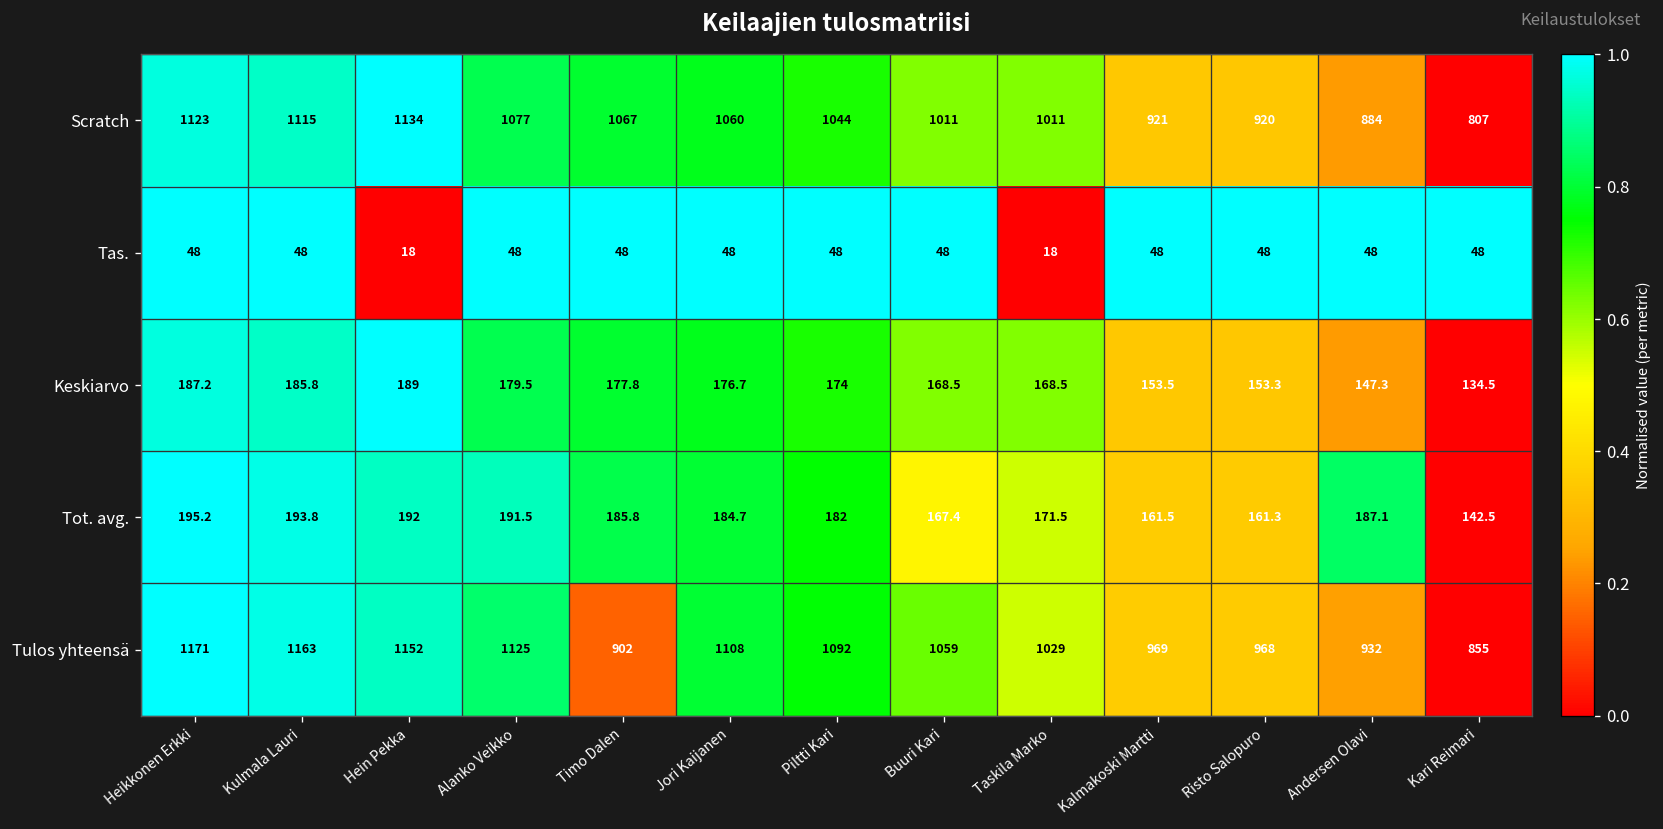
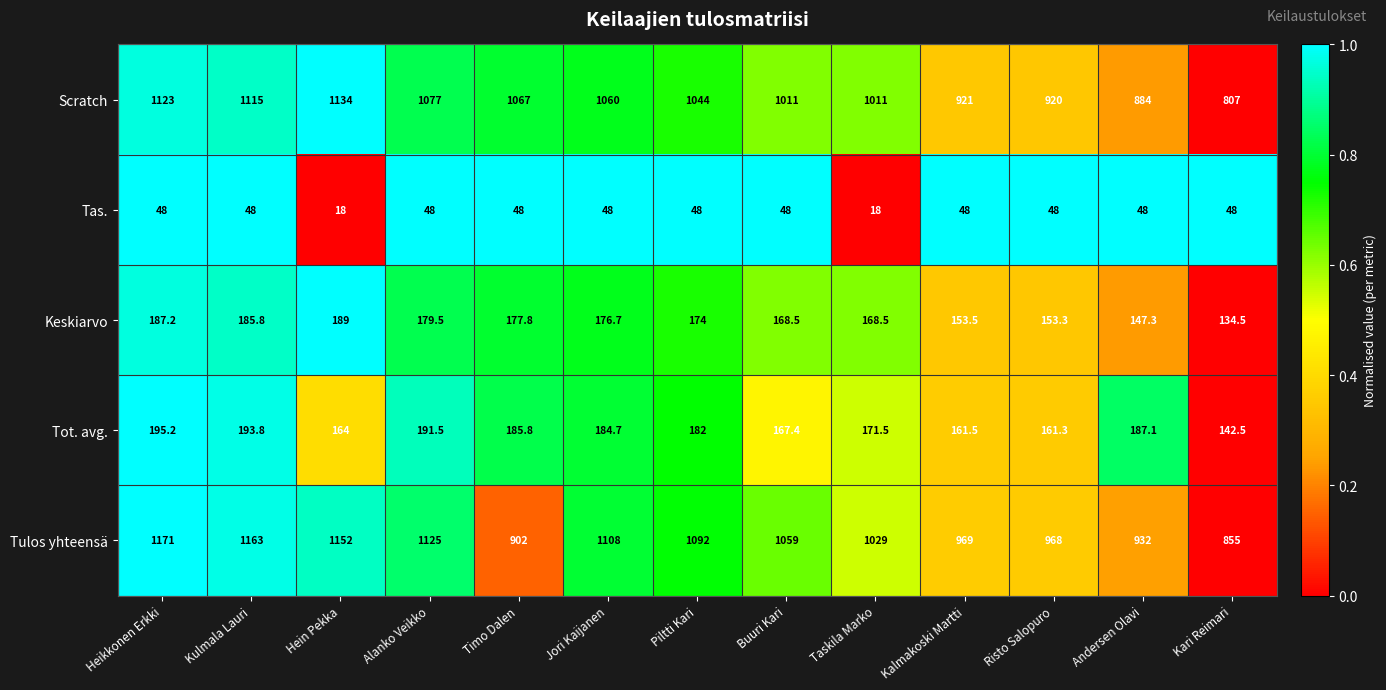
Tot. avg., Hein Pekka: 192 -> 164
